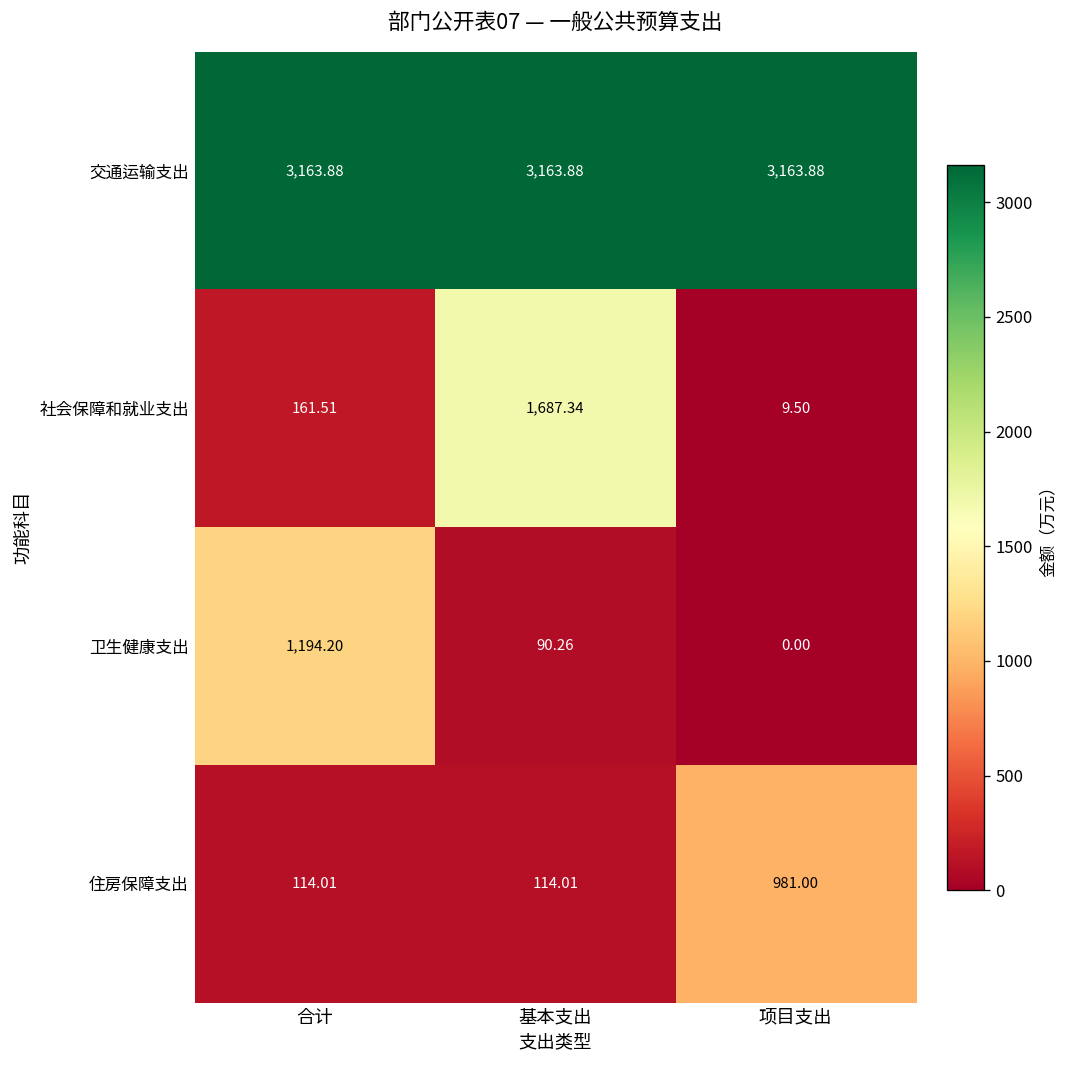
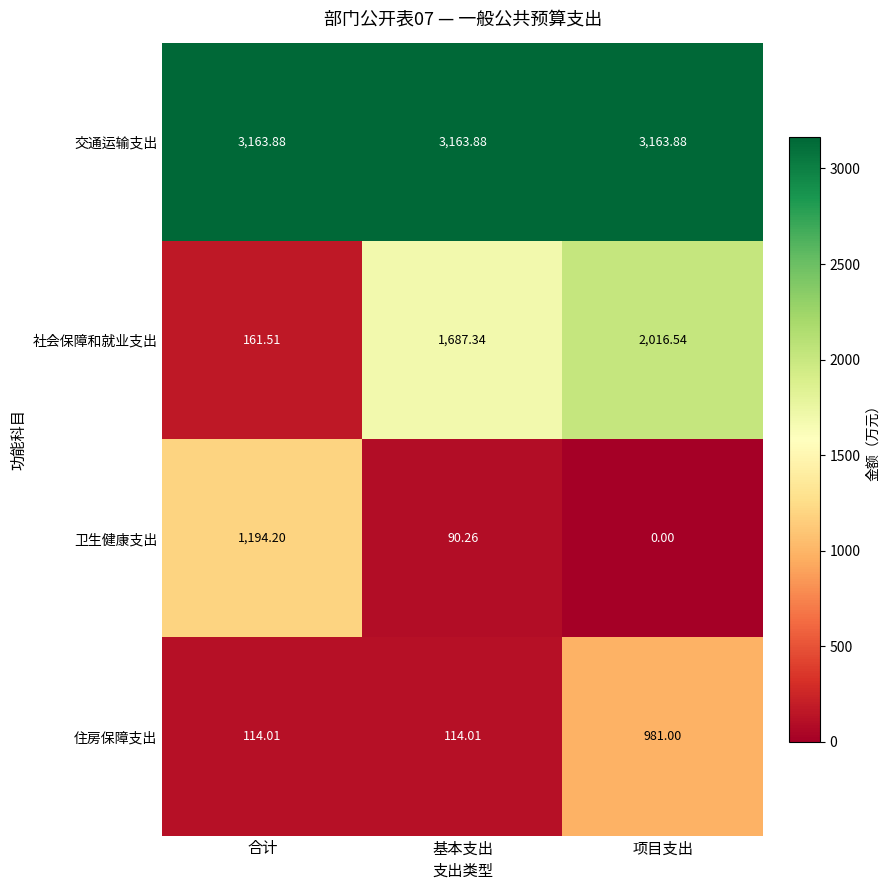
社会保障和就业支出, 项目支出: 9.50 -> 2,016.54
